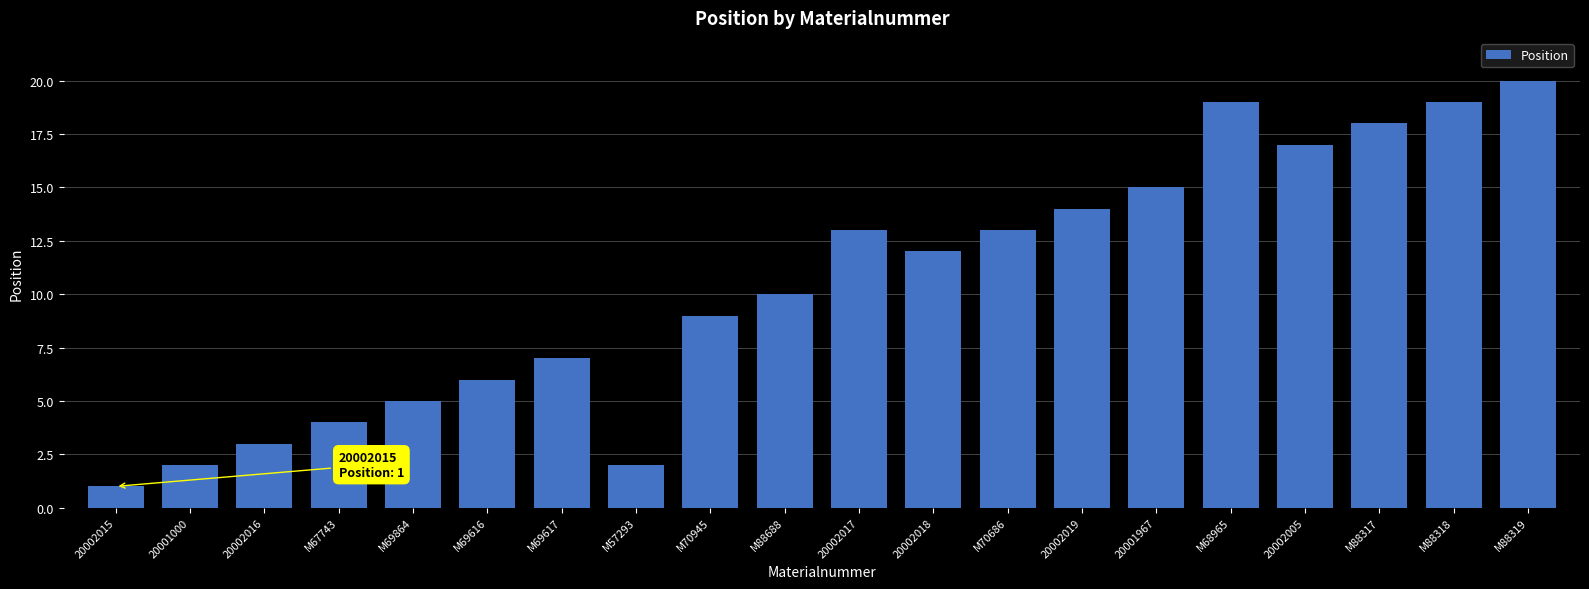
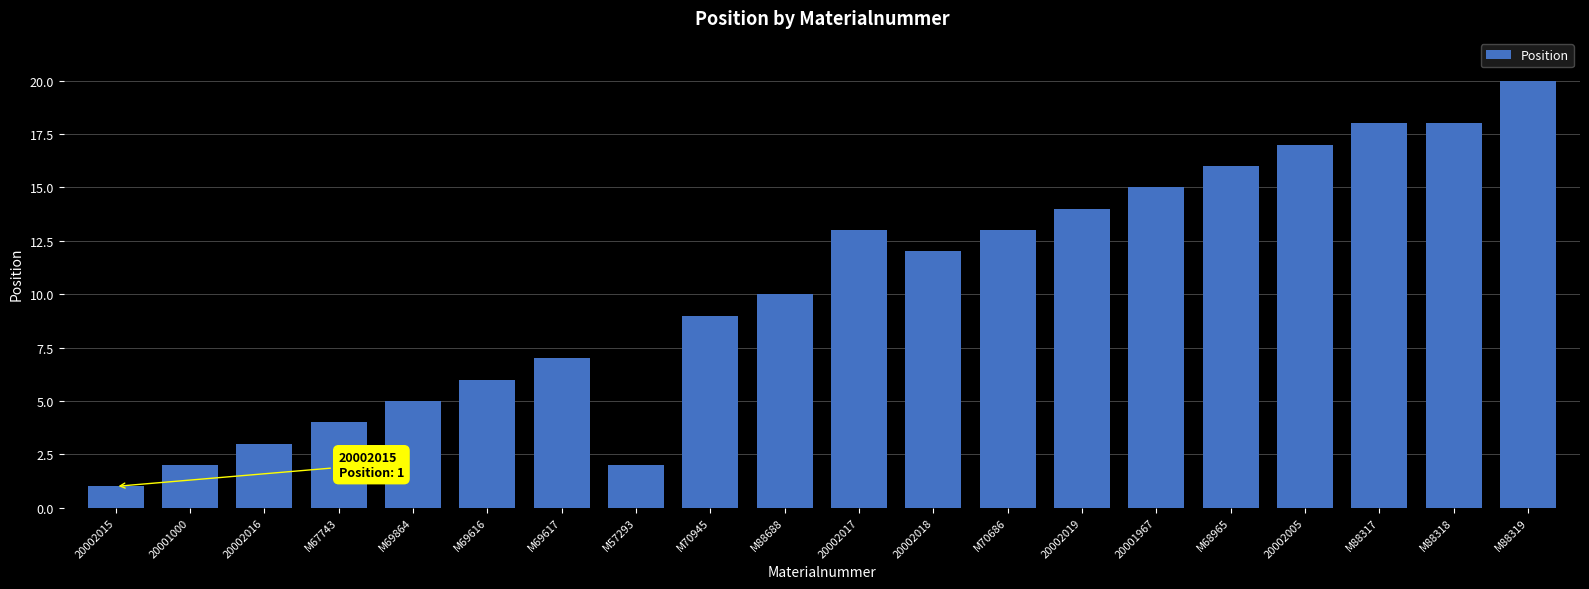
M68965: 19 -> 16
M88318: 19 -> 18
